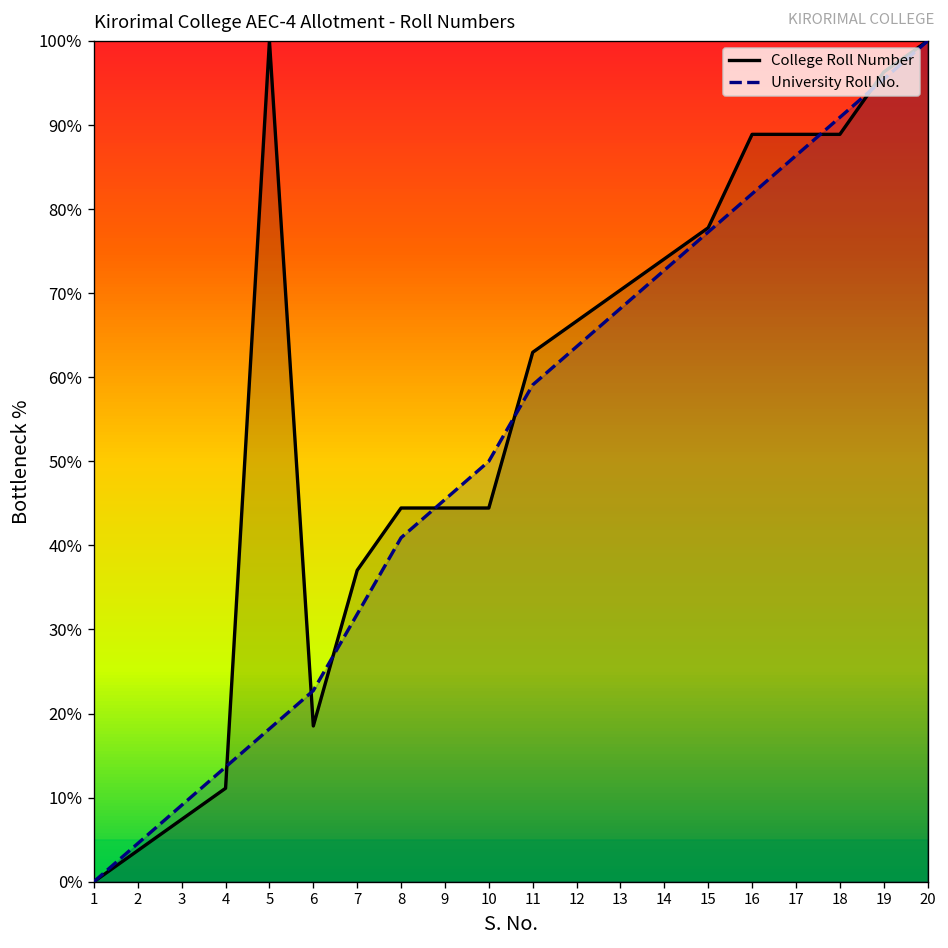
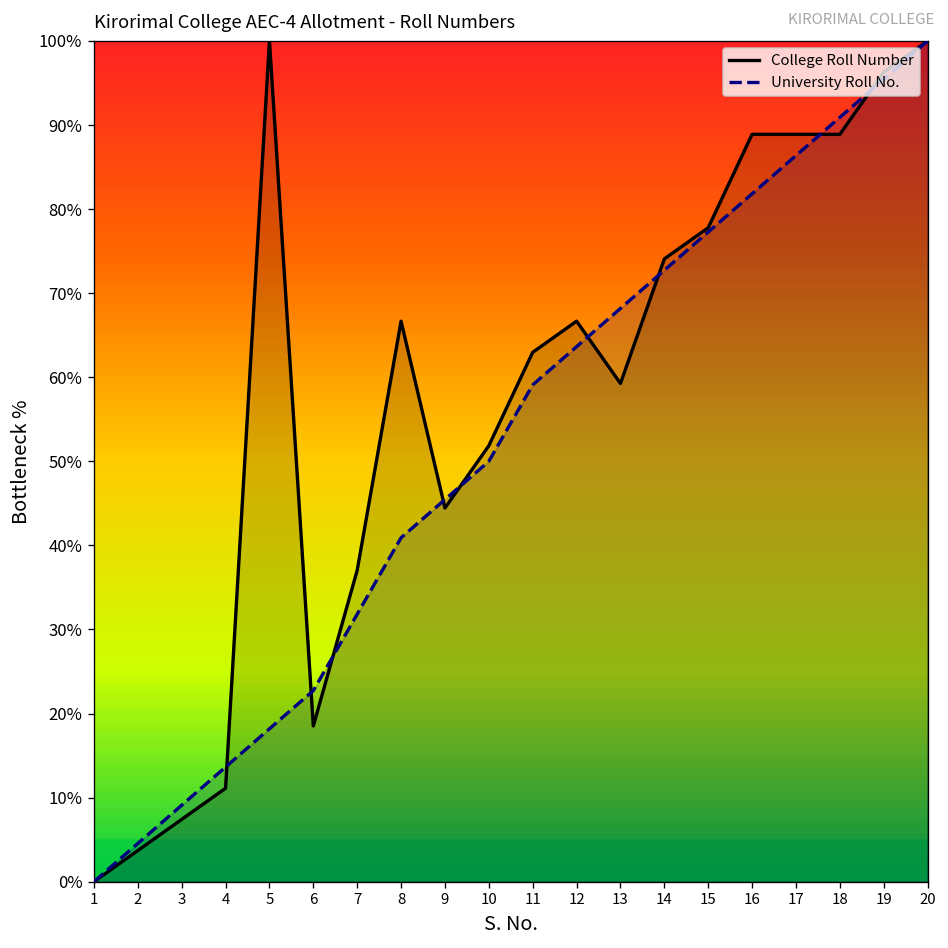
College Roll Number, 8: 44% -> 67%
College Roll Number, 10: 44% -> 52%
College Roll Number, 13: 70% -> 59%
